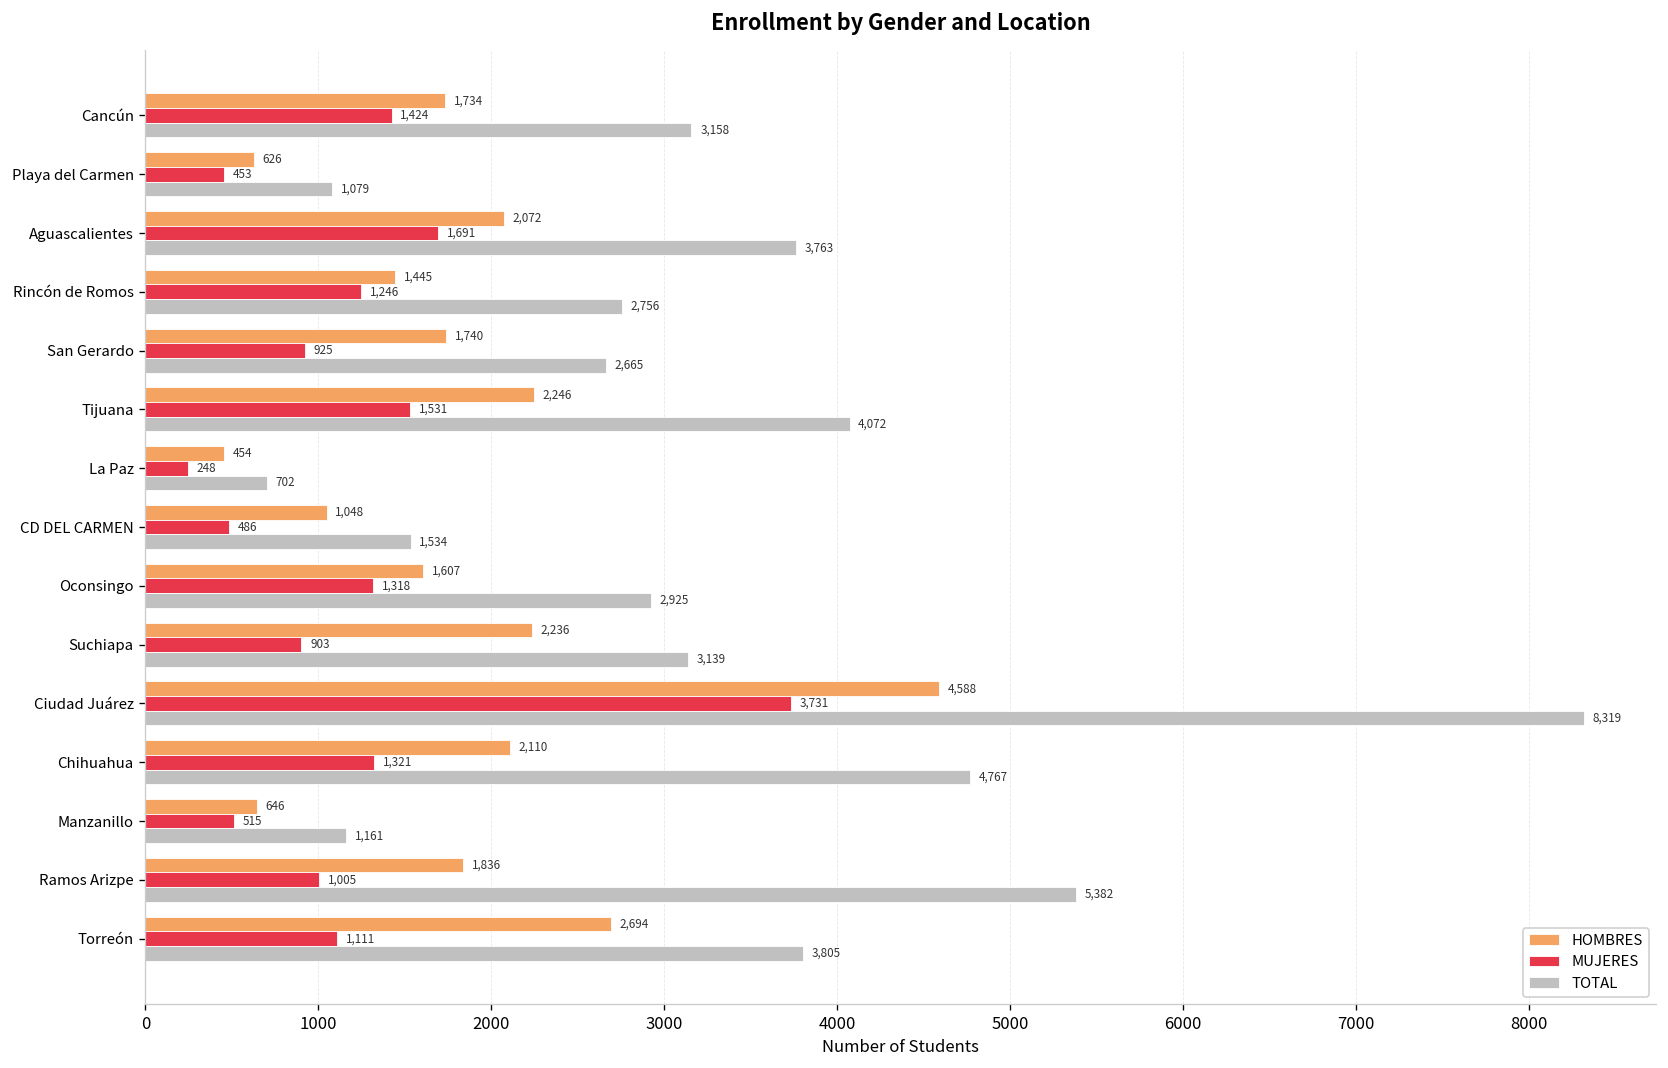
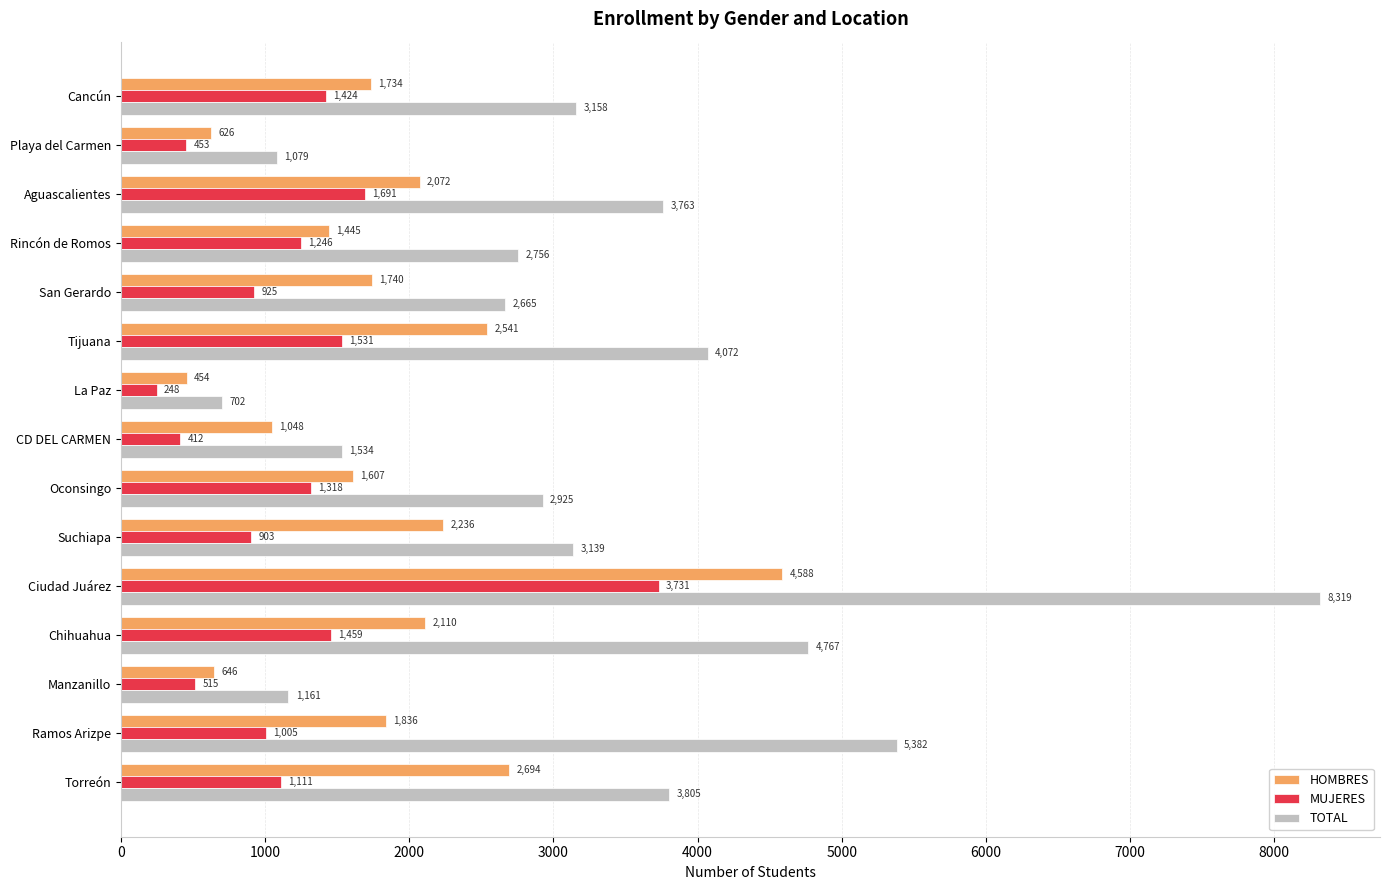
HOMBRES, Tijuana: 2,246 -> 2,541
MUJERES, CD DEL CARMEN: 486 -> 412
MUJERES, Chihuahua: 1,321 -> 1,459
